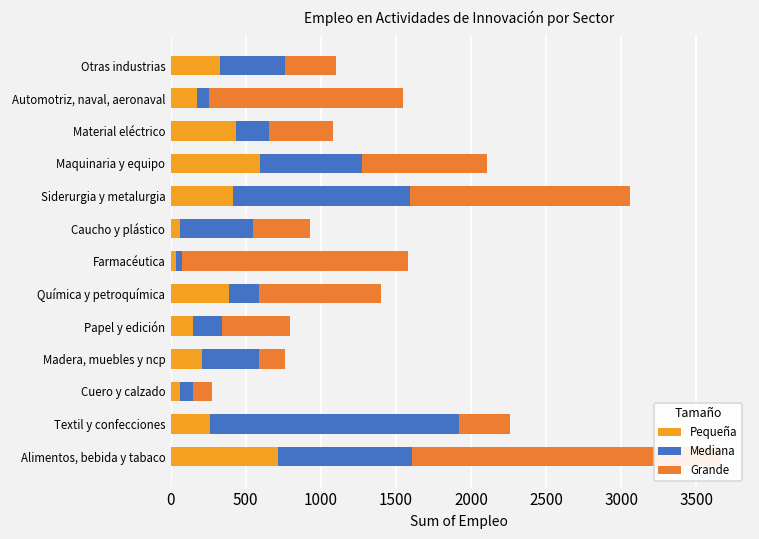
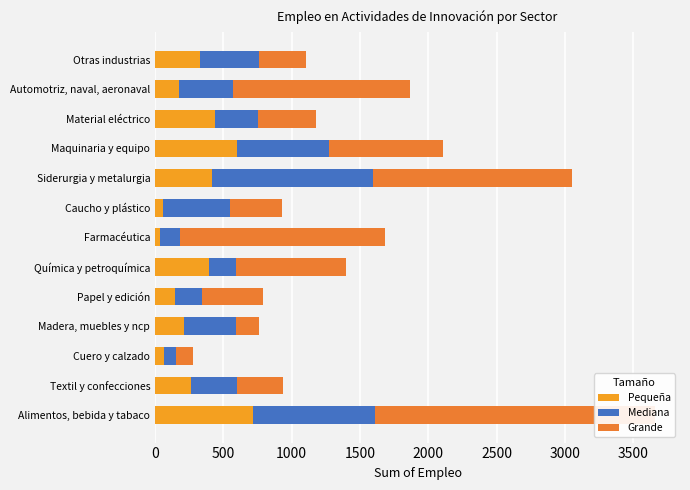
Mediana, Automotriz, naval, aeronaval: 80 -> 400
Mediana, Material eléctrico: 220 -> 320
Mediana, Farmacéutica: 40 -> 140
Mediana, Textil y confecciones: 1660 -> 330
